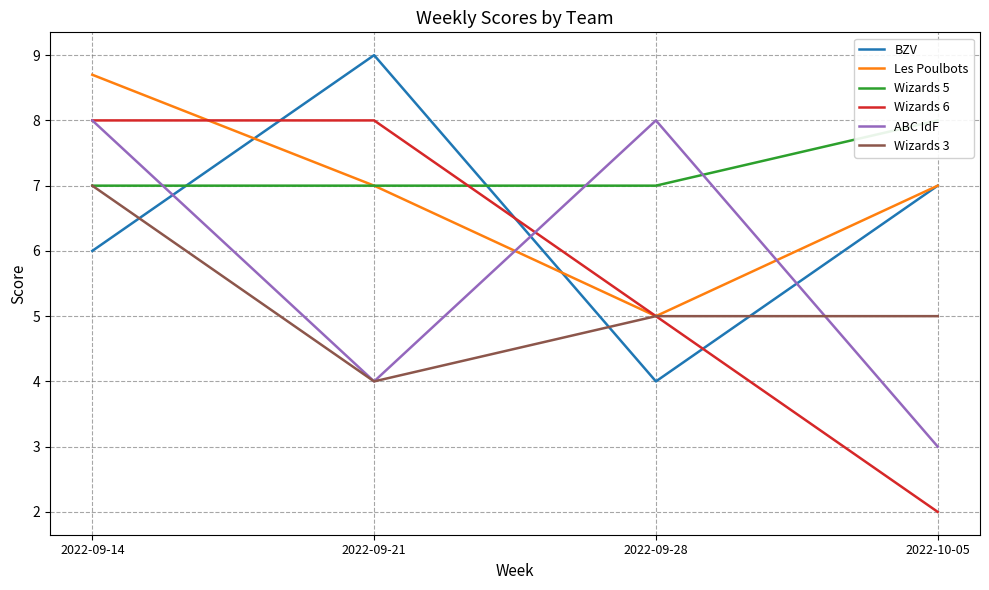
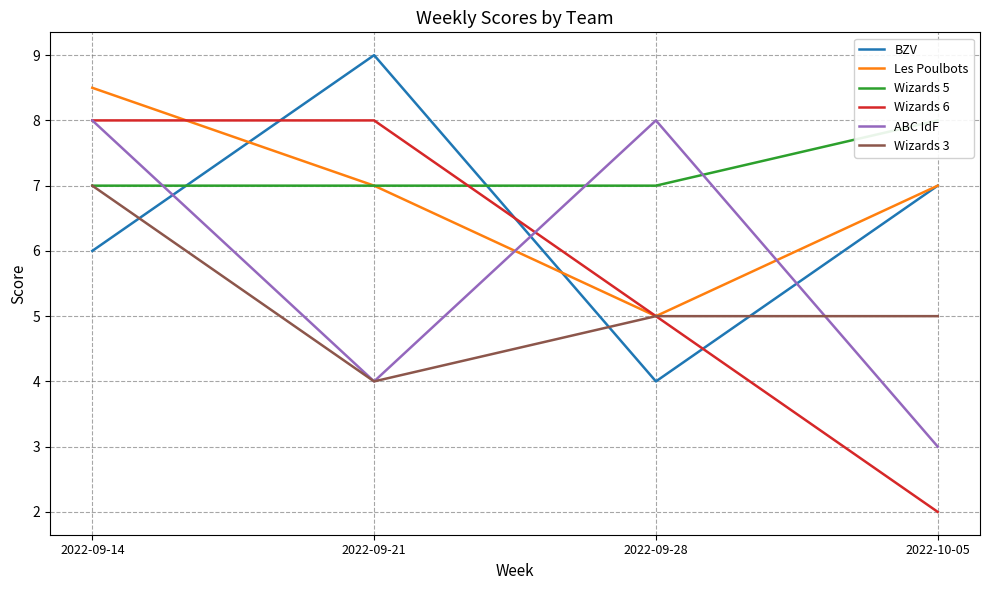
Les Poulbots, 2022-09-14: 8.7 -> 8.5
